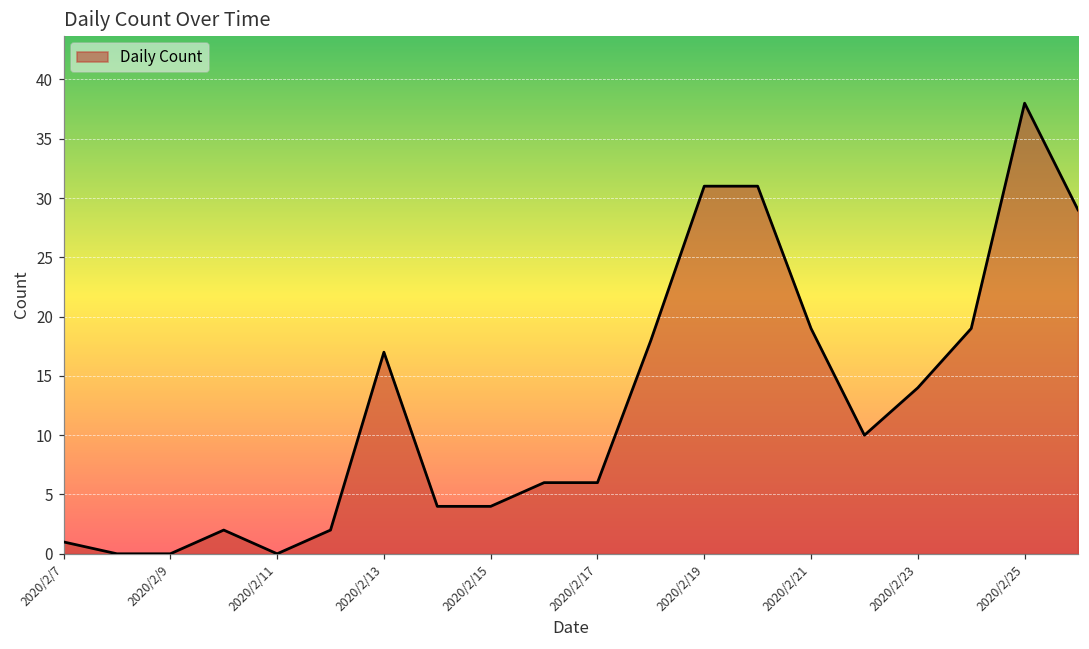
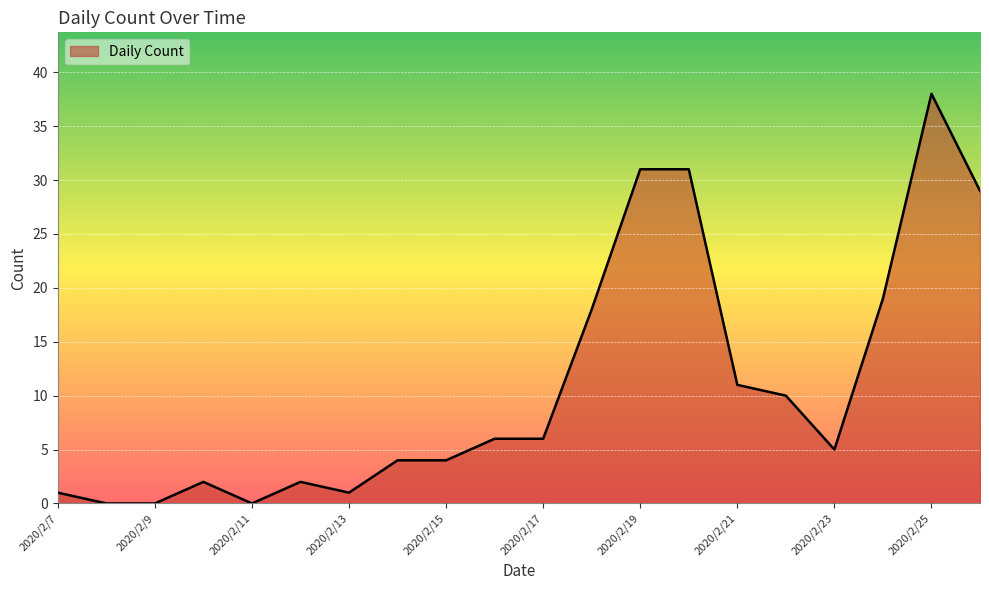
2020/2/13: 17 -> 1
2020/2/21: 19 -> 11
2020/2/23: 14 -> 5
